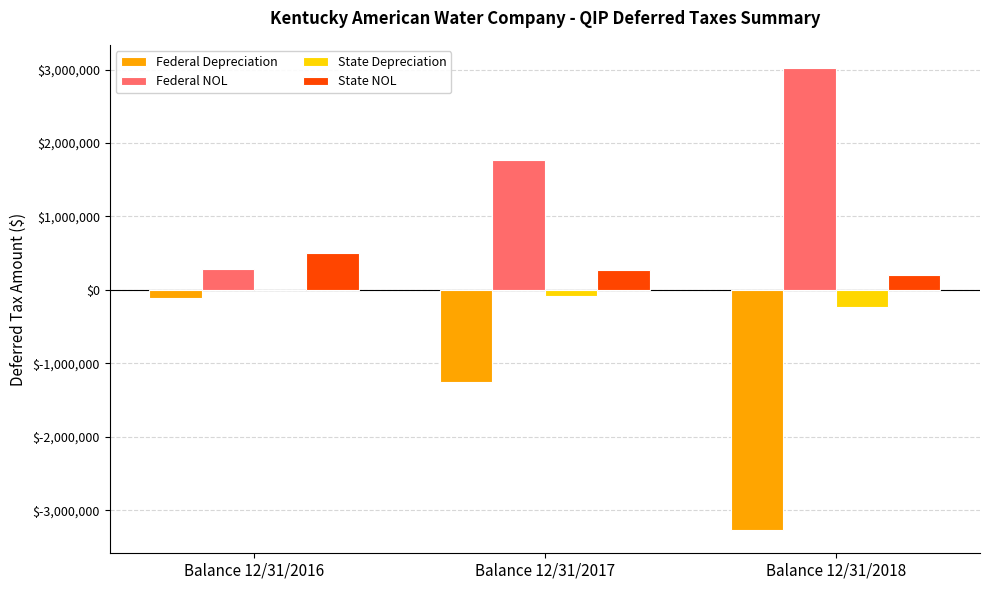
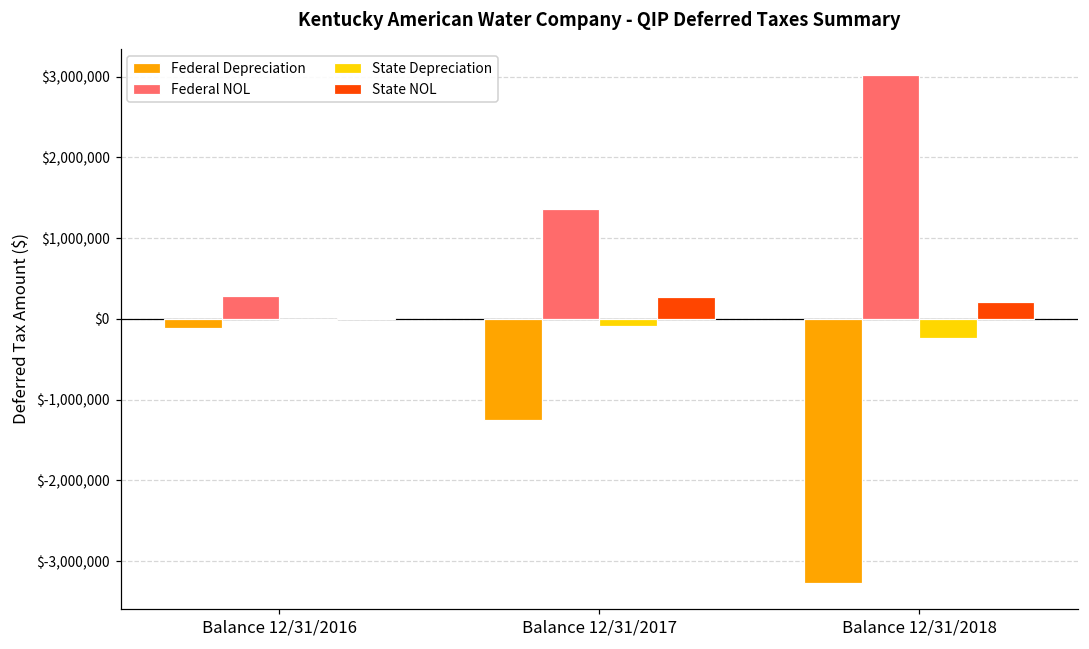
State NOL, Balance 12/31/2016: $500,000 -> $0
Federal NOL, Balance 12/31/2017: $1,800,000 -> $1,400,000
